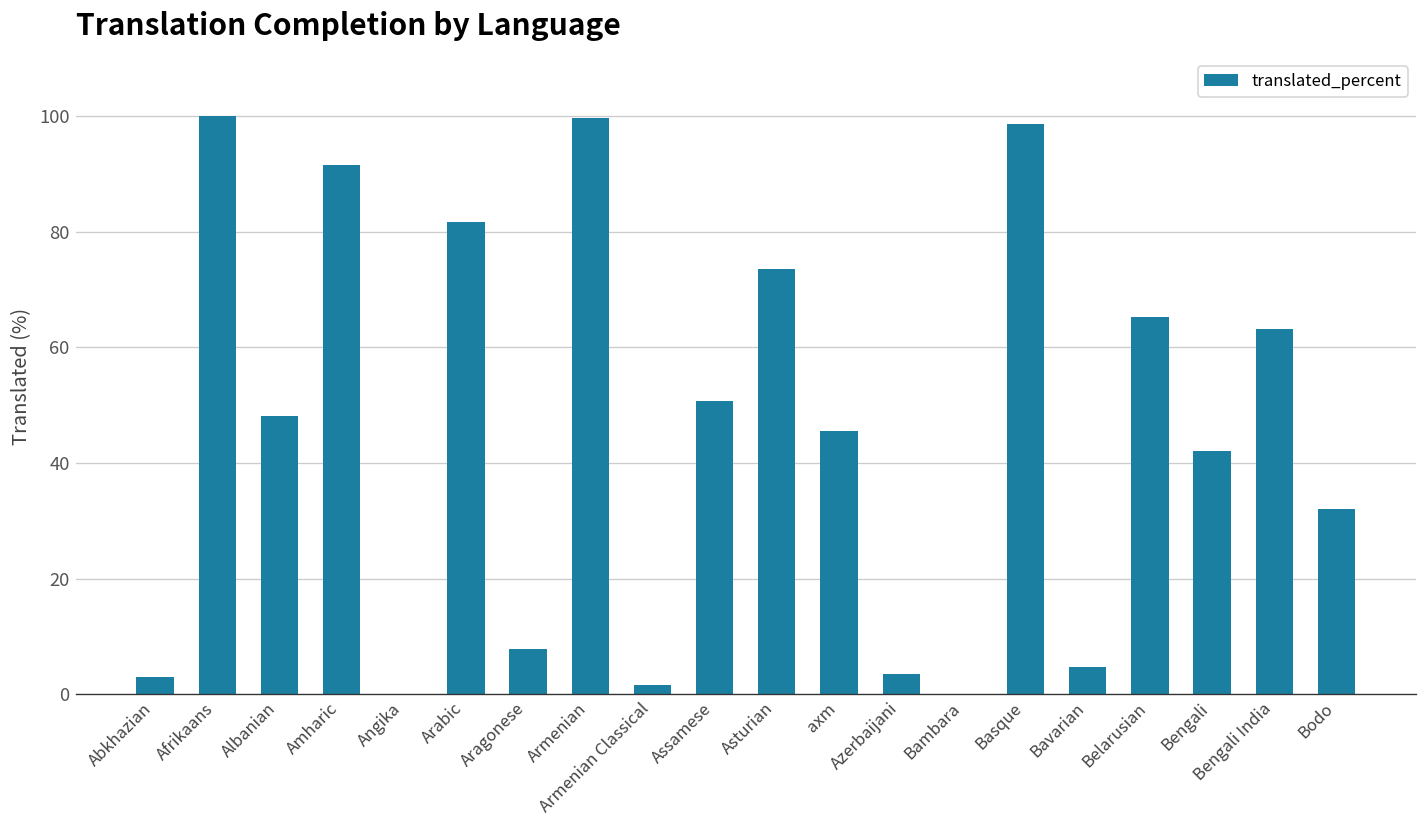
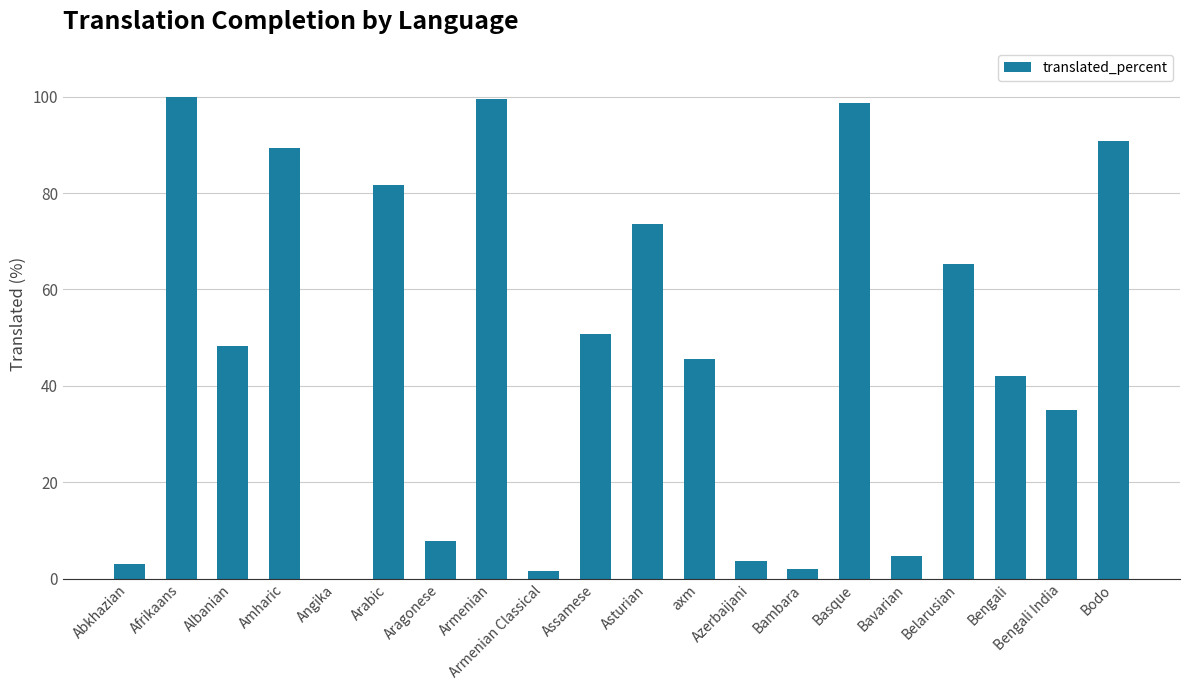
Amharic: 92 -> 89
Bambara: 0 -> 2
Bengali India: 63 -> 35
Bodo: 32 -> 91
